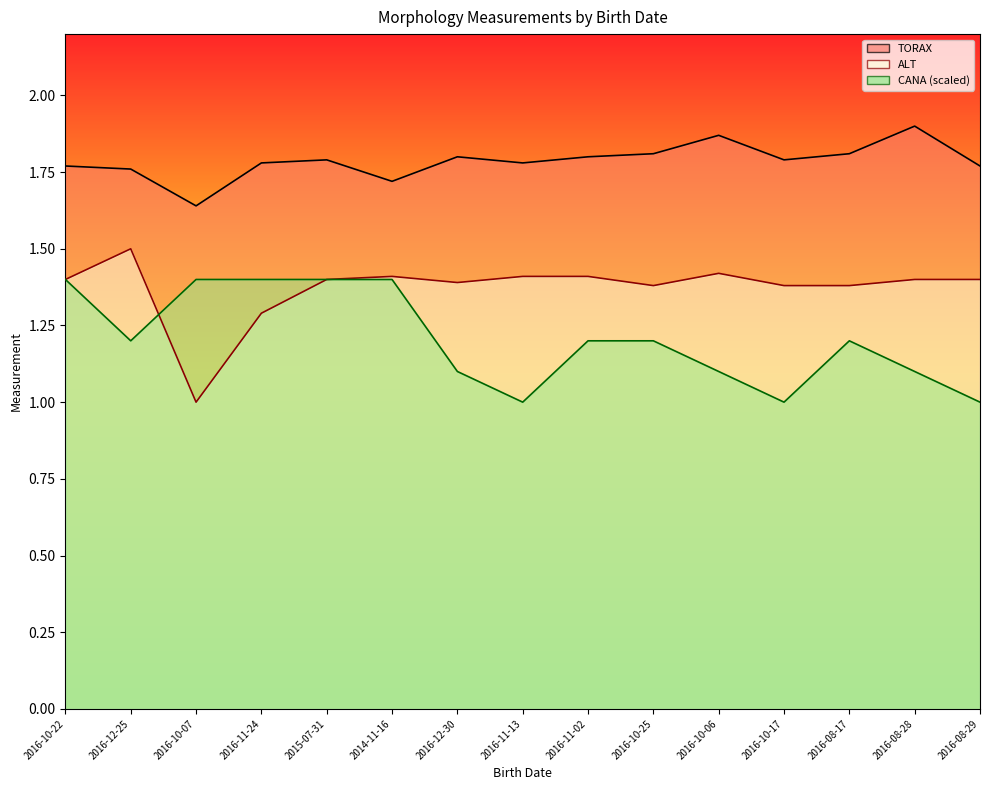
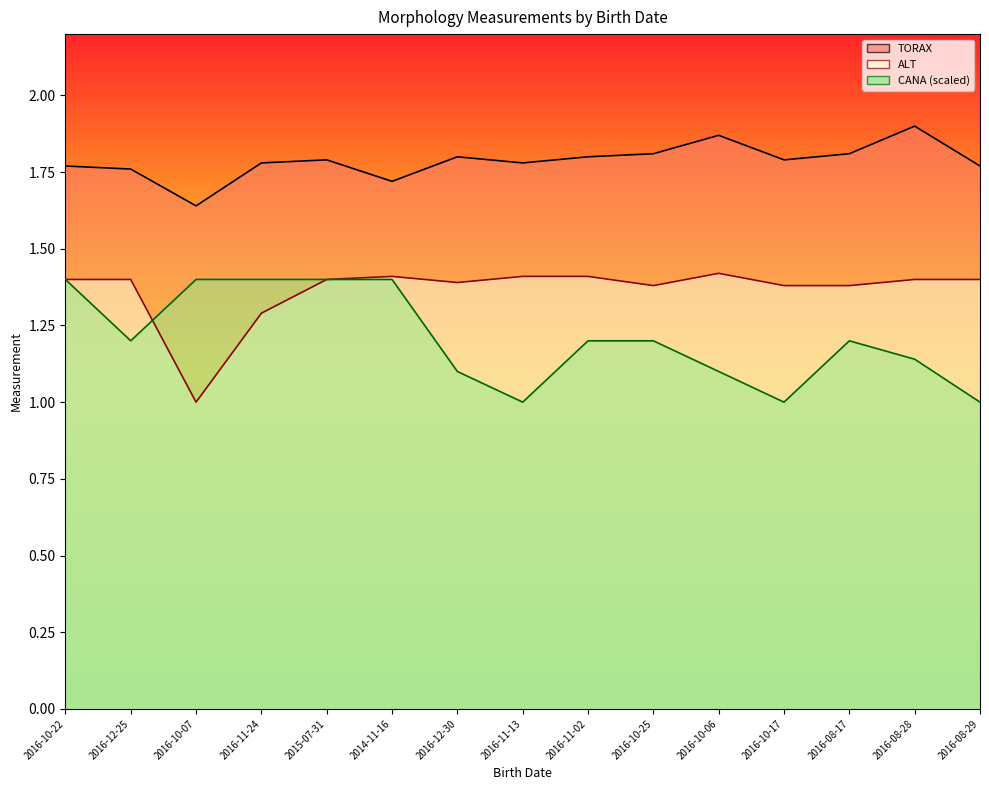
ALT, 2016-12-25: 1.5 -> 1.4
CANA (scaled), 2016-08-28: 1.10 -> 1.14
